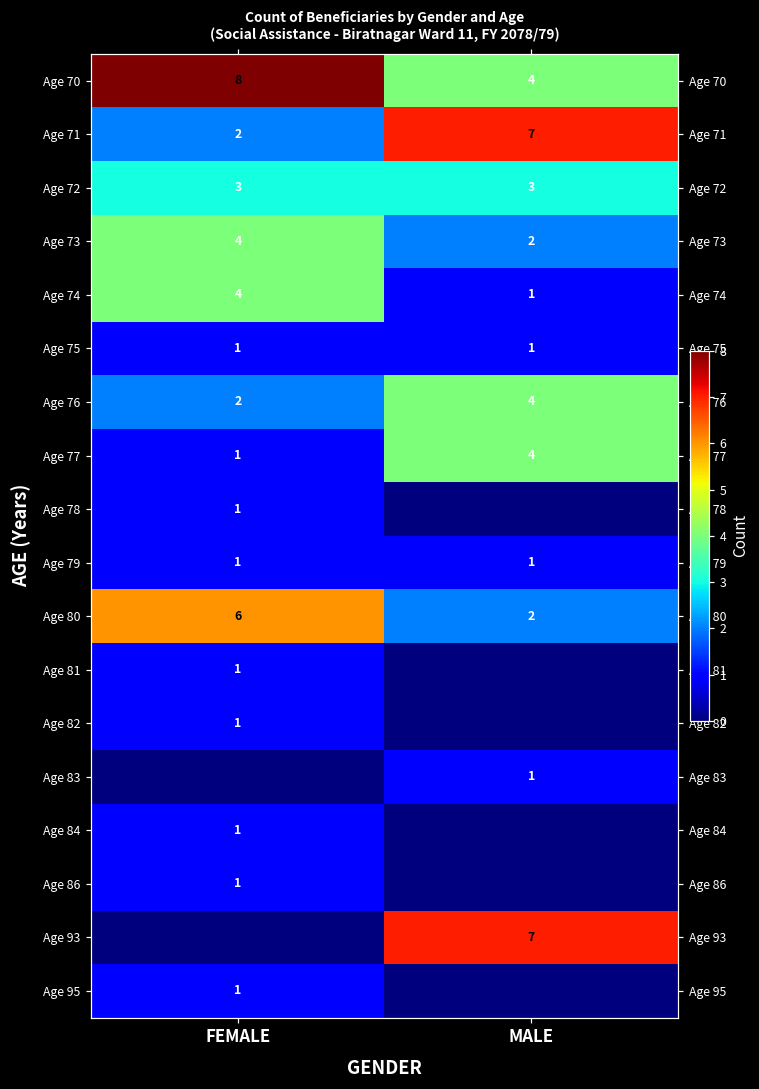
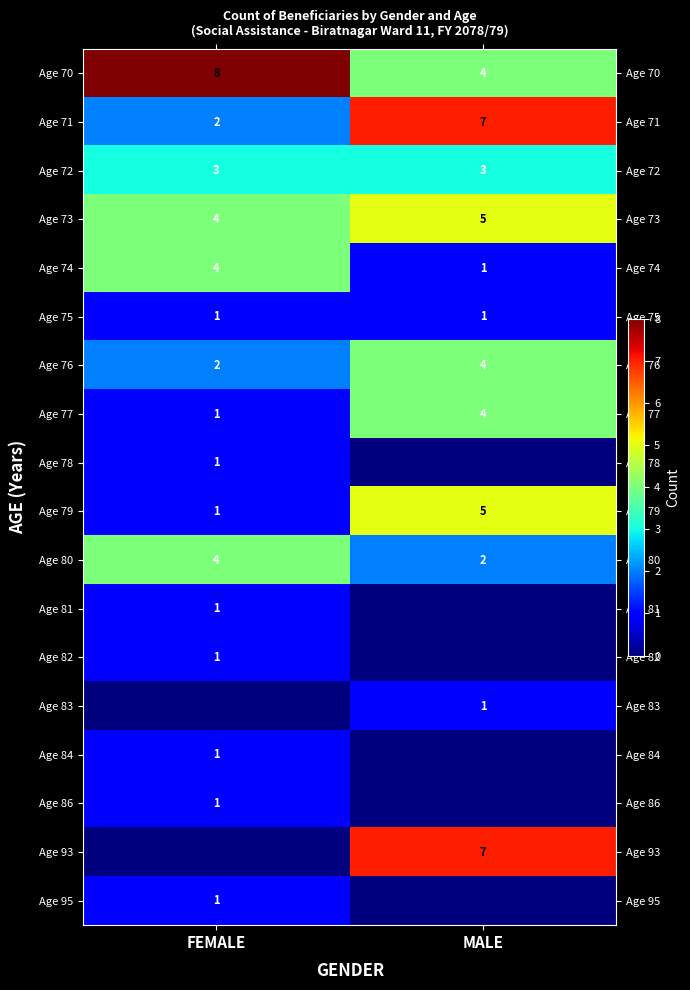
Age 73, MALE: 2 -> 5
Age 79, MALE: 1 -> 5
Age 80, FEMALE: 6 -> 4
